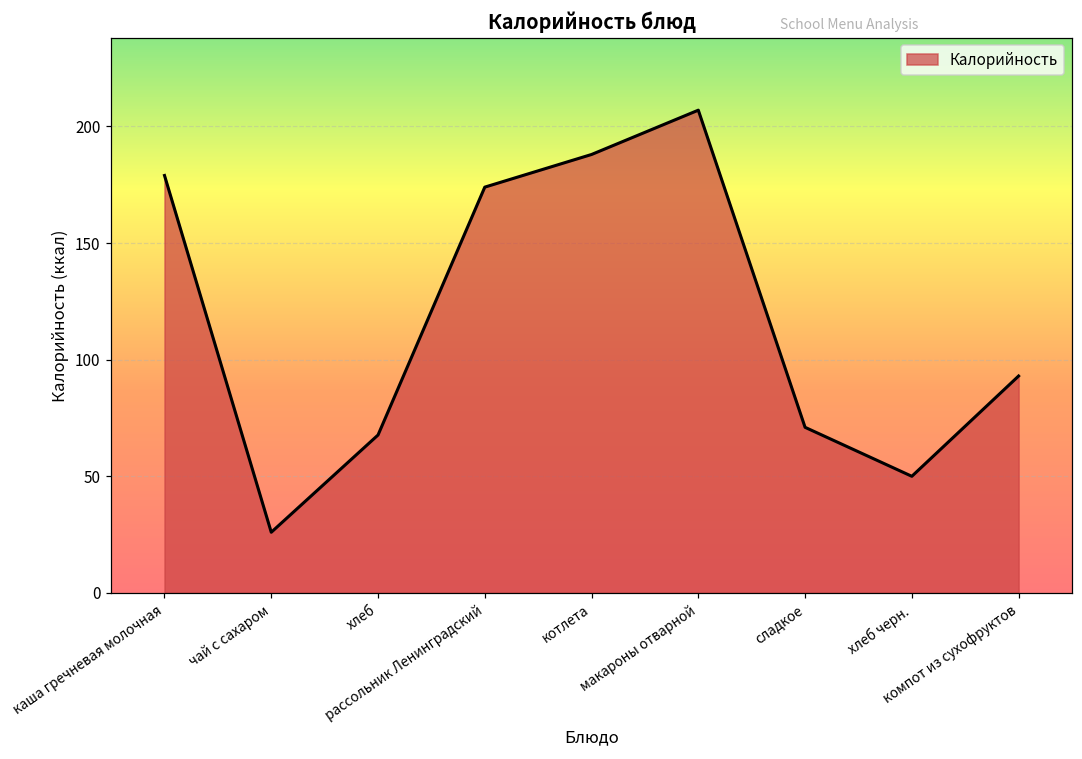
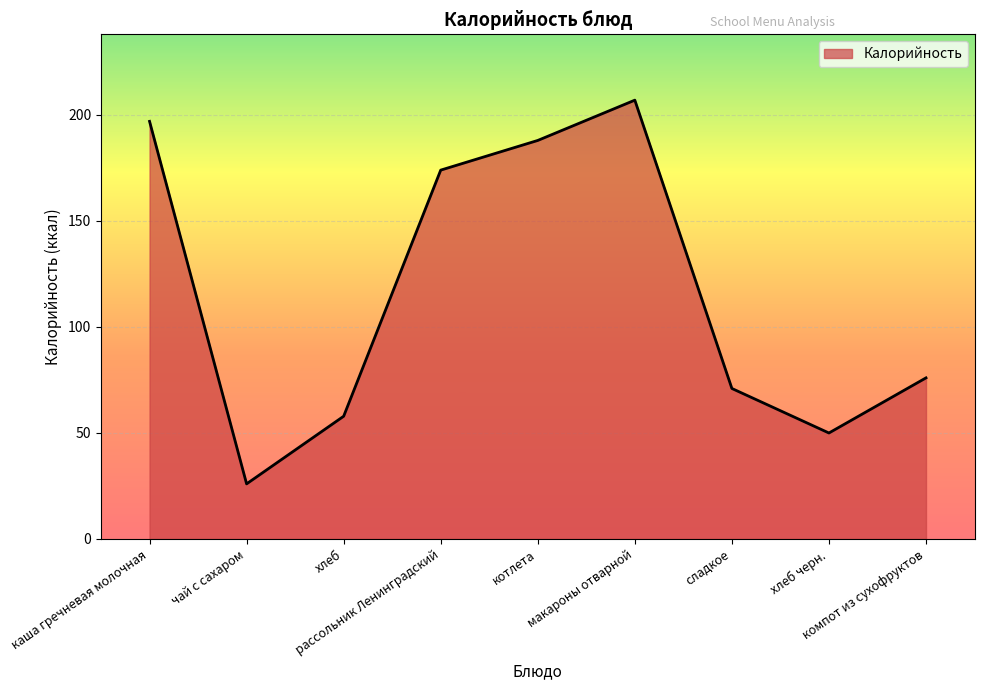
каша гречневая молочная: 179 -> 197
хлеб: 68 -> 58
компот из сухофруктов: 93 -> 76
